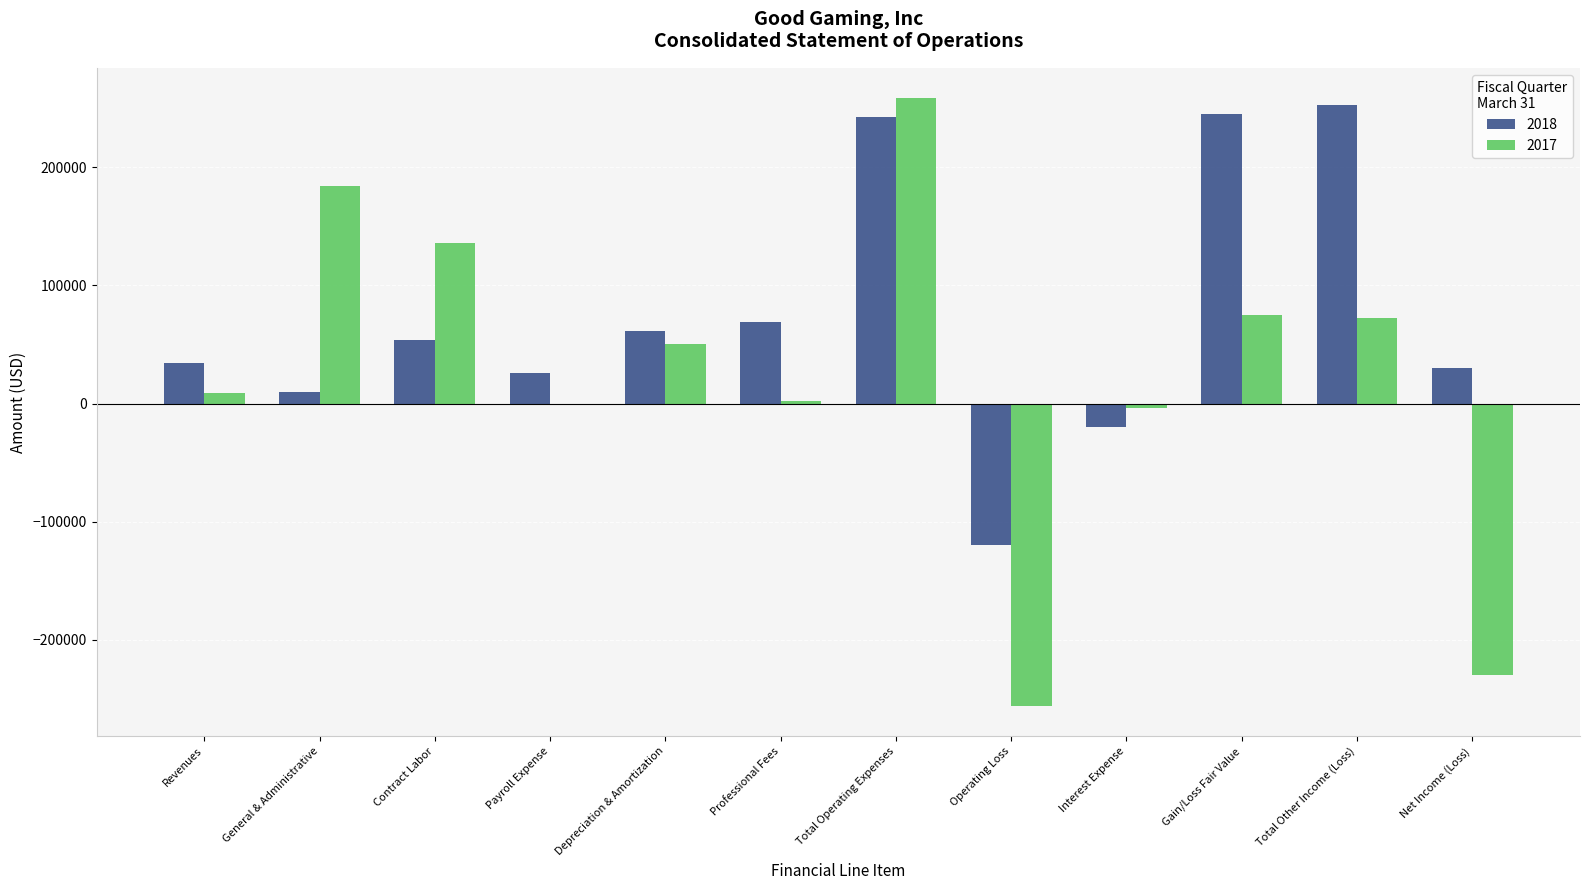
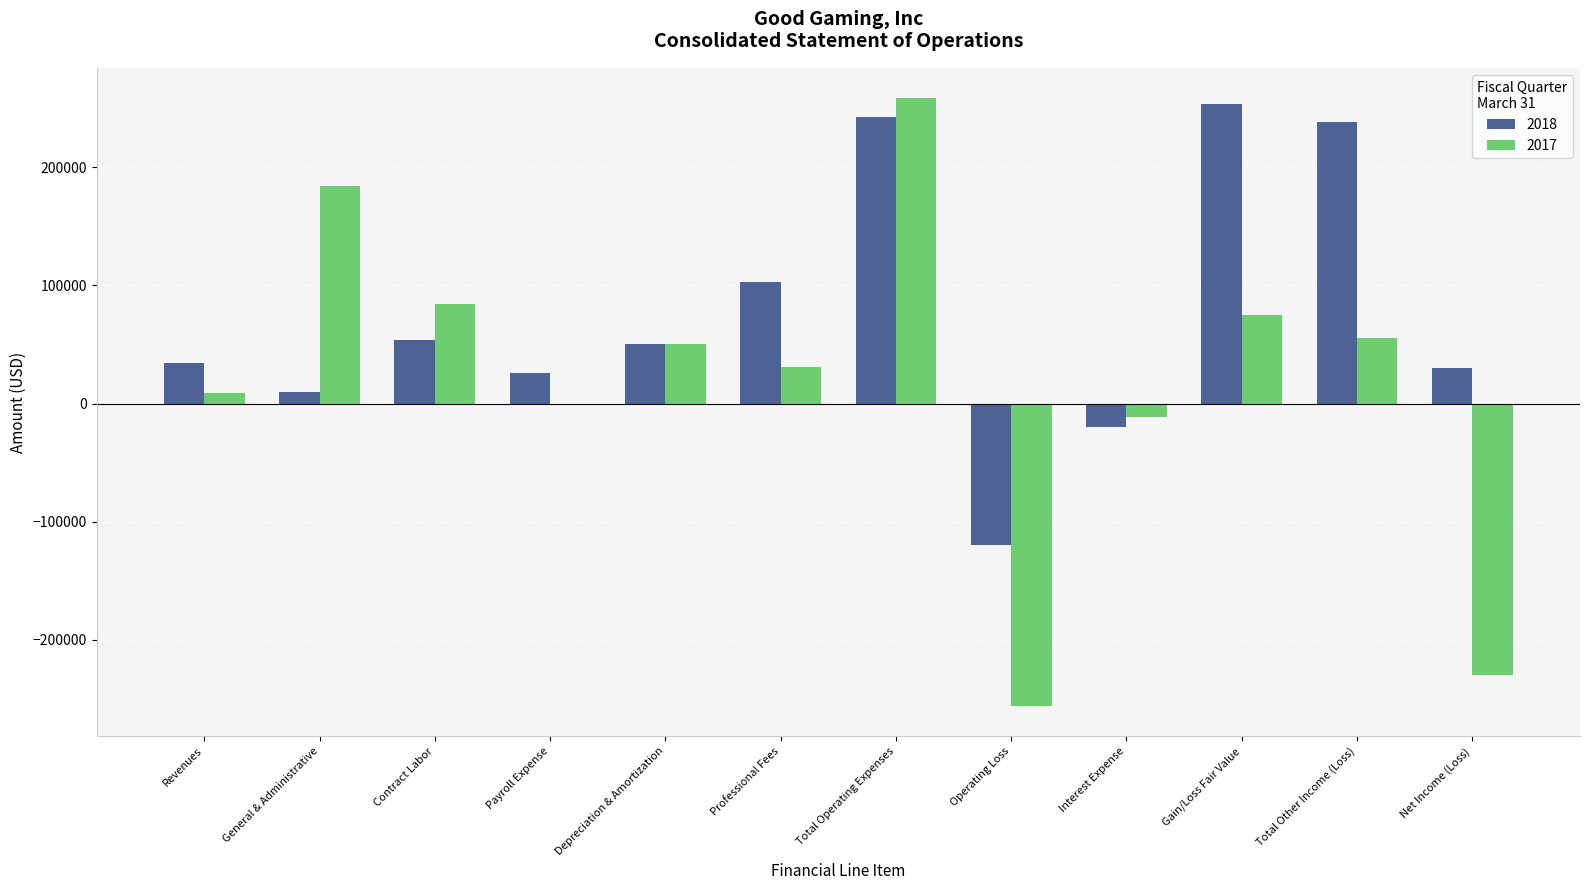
2017, Contract Labor: 136000 -> 84000
2018, Depreciation & Amortization: 61000 -> 51000
2018, Professional Fees: 69000 -> 103000
2017, Professional Fees: 2000 -> 31000
2017, Interest Expense: -3000 -> -11000
2018, Gain/Loss Fair Value: 245000 -> 254000
2018, Total Other Income (Loss): 252000 -> 238000
2017, Total Other Income (Loss): 72000 -> 55000
